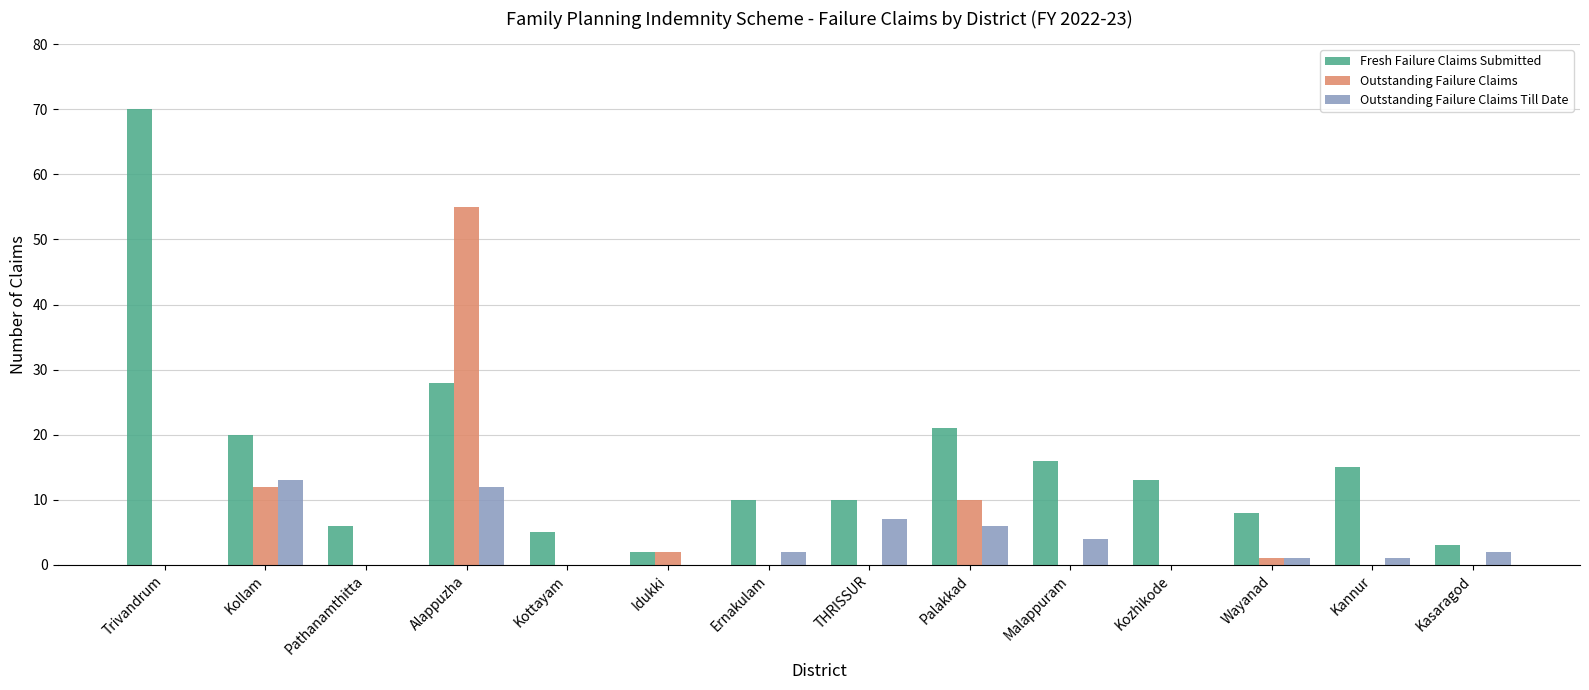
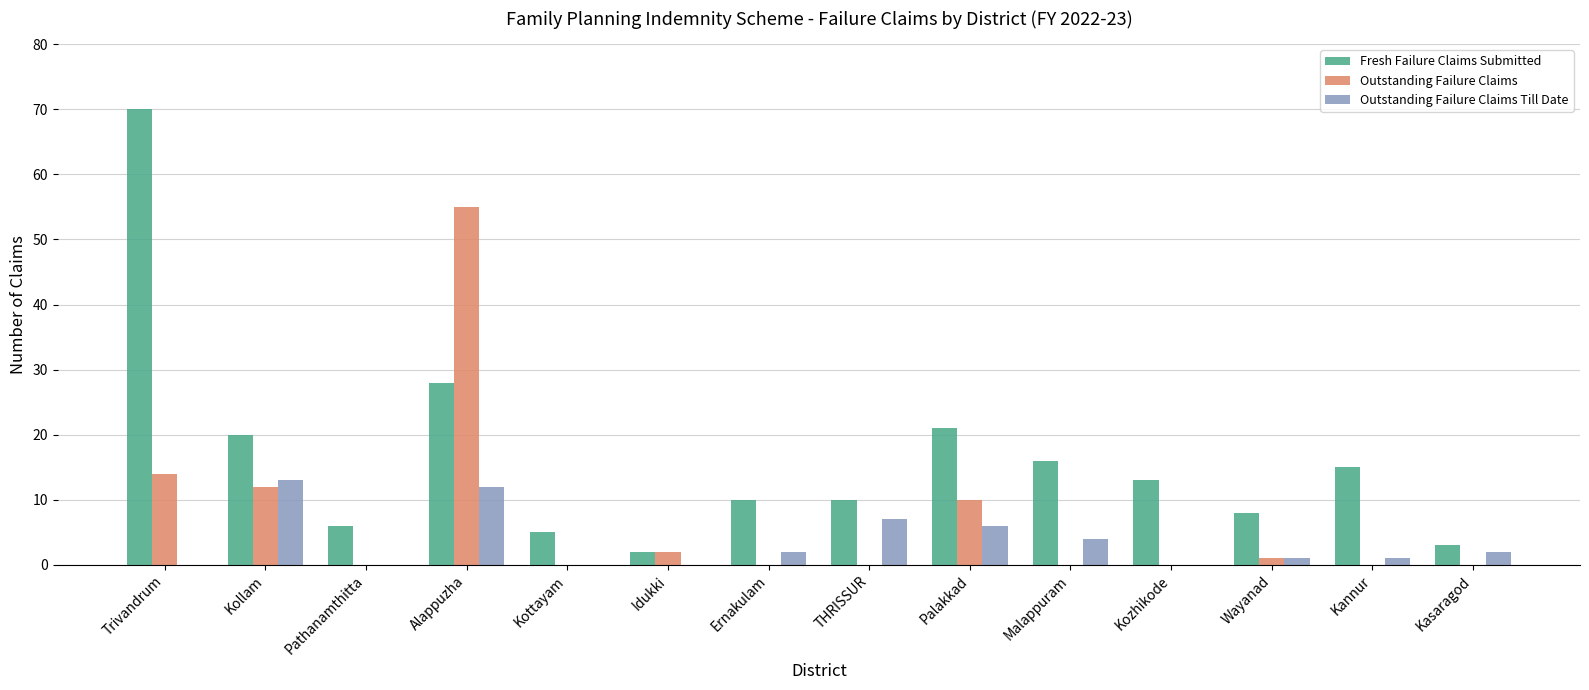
Outstanding Failure Claims, Trivandrum: 0 -> 14
